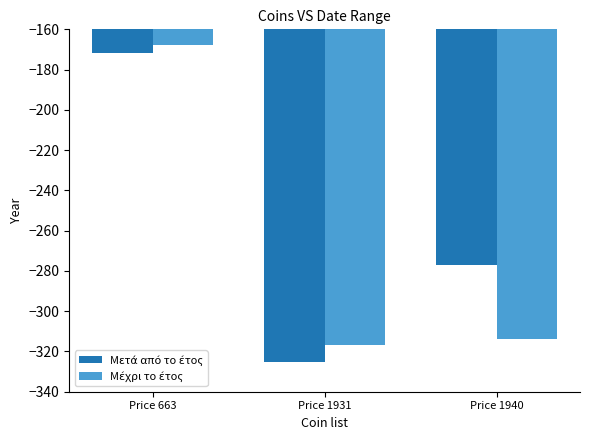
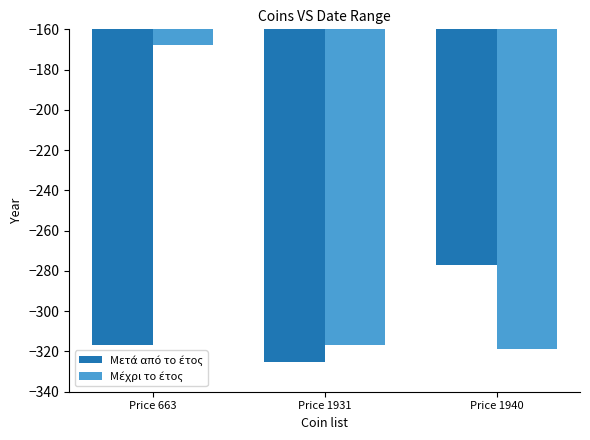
Μετά από το έτος, Price 663: -172 -> -317
Μέχρι το έτος, Price 1940: -314 -> -319
